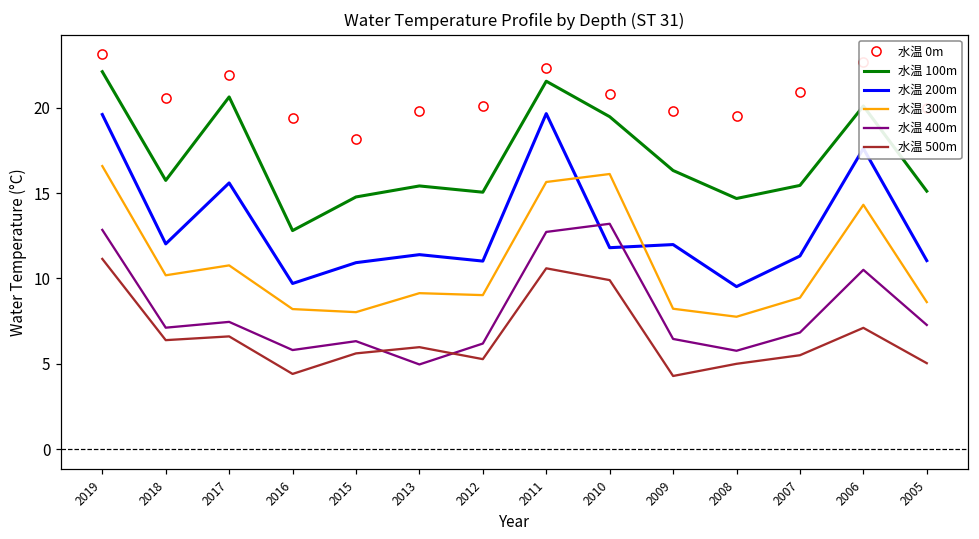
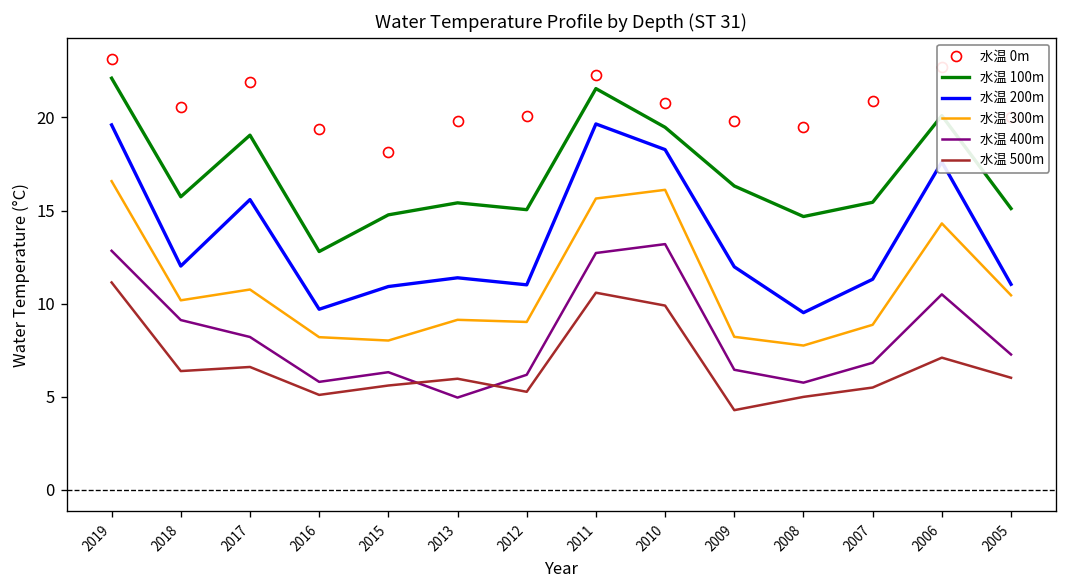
水温 400m, 2018: 7.1 -> 9.1
水温 100m, 2017: 20.6 -> 19.1
水温 400m, 2017: 7.5 -> 8.2
水温 500m, 2016: 4.4 -> 5.1
水温 200m, 2010: 11.8 -> 18.3
水温 300m, 2005: 8.6 -> 10.5
水温 500m, 2005: 5.0 -> 6.0
